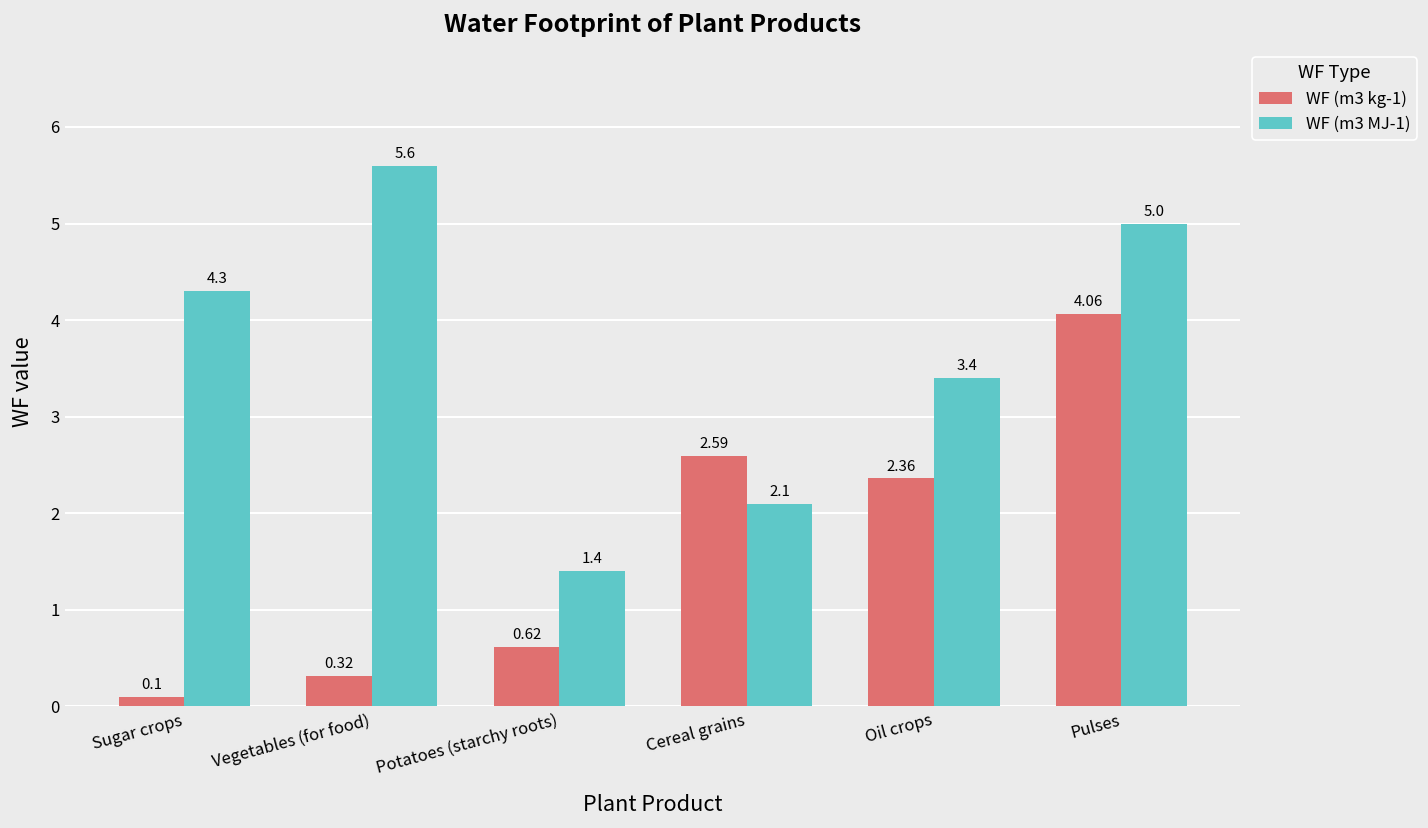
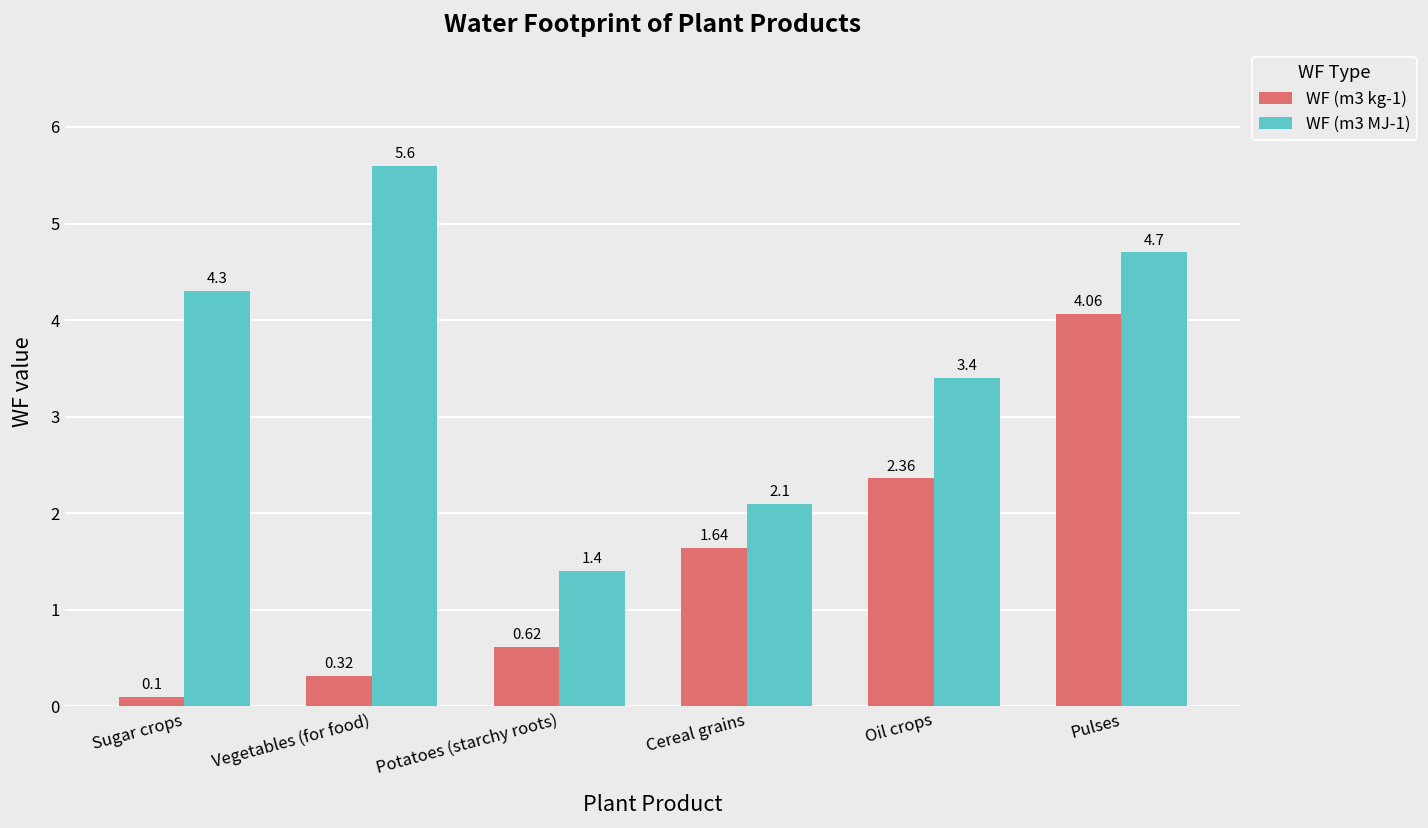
WF (m3 kg-1), Cereal grains: 2.59 -> 1.64
WF (m3 MJ-1), Pulses: 5.0 -> 4.7
